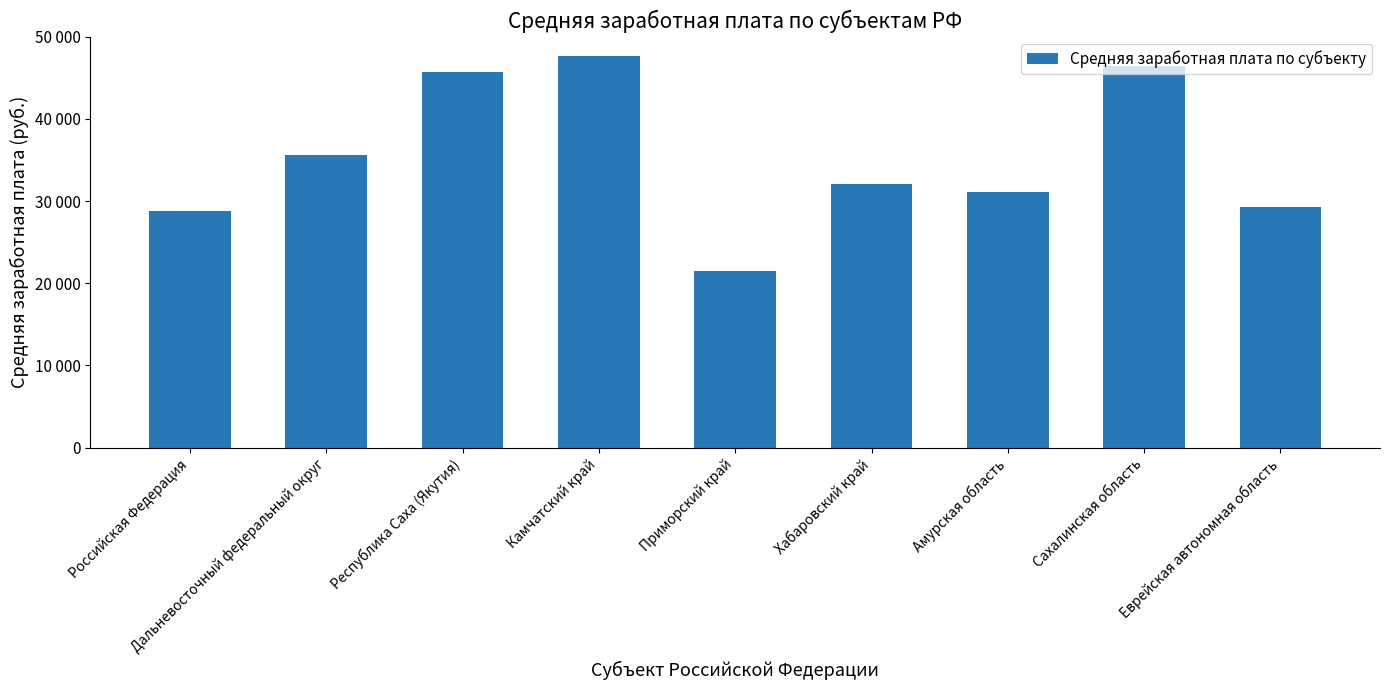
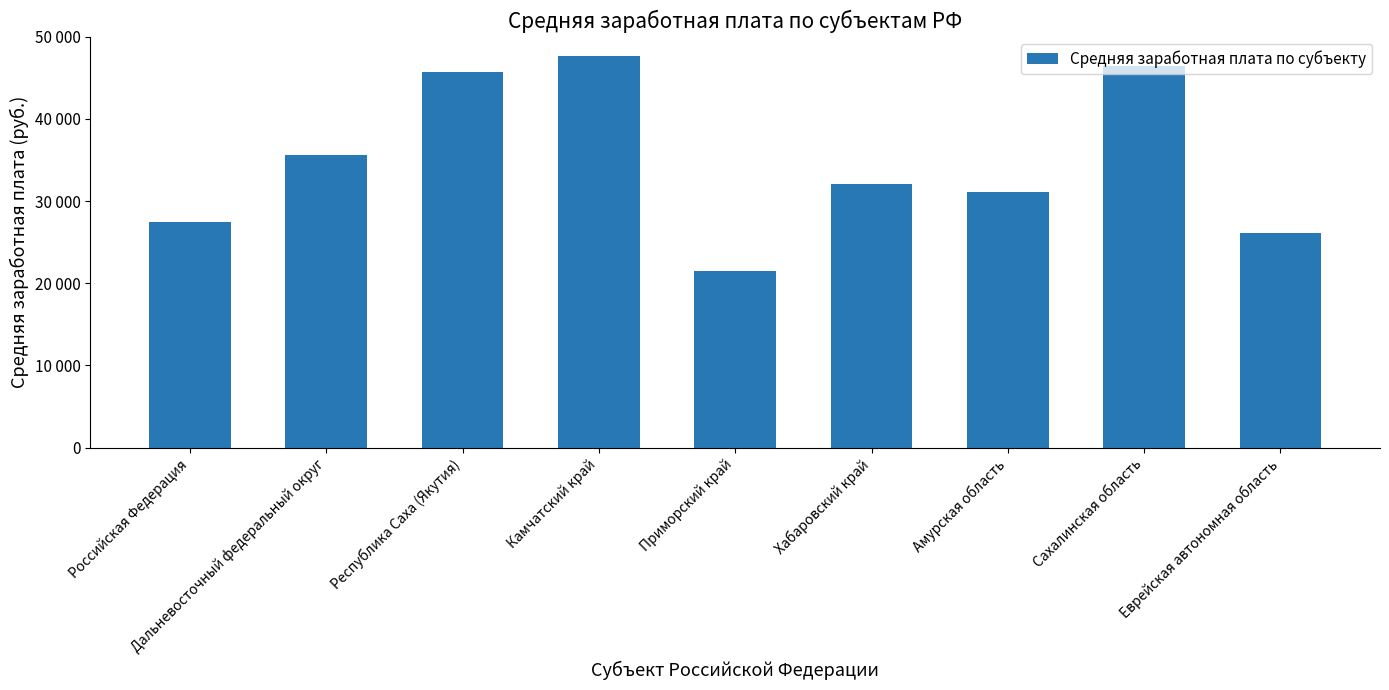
Российская Федерация: 29000 -> 27000
Еврейская автономная область: 29000 -> 26000
